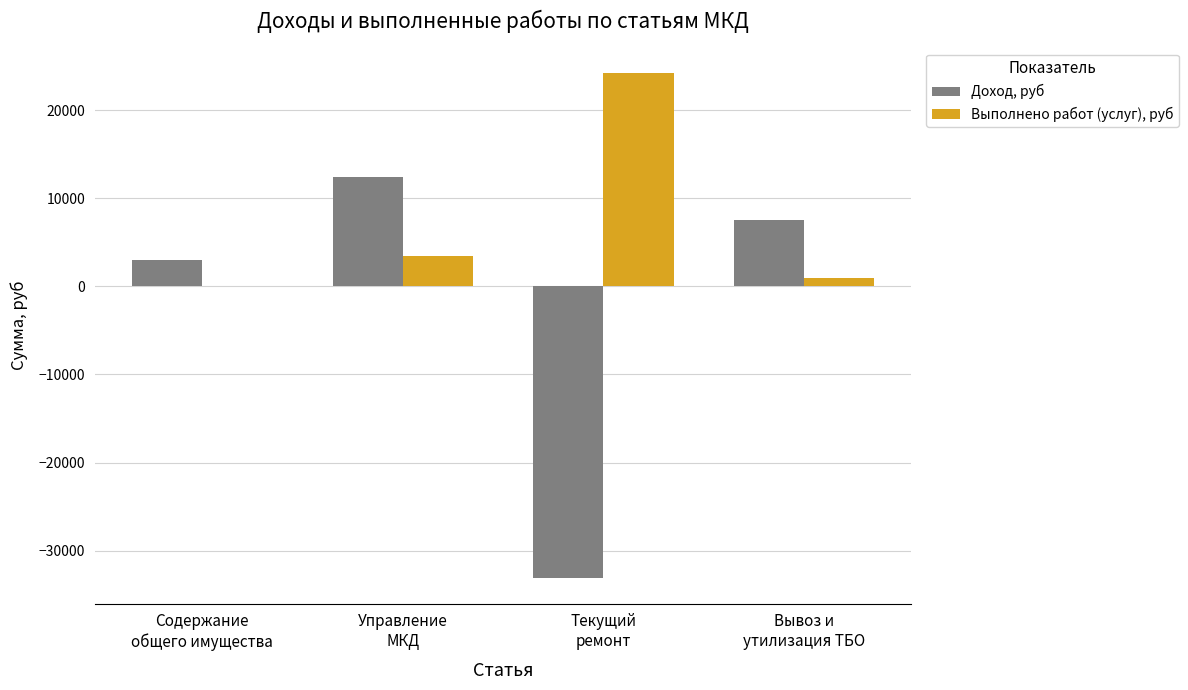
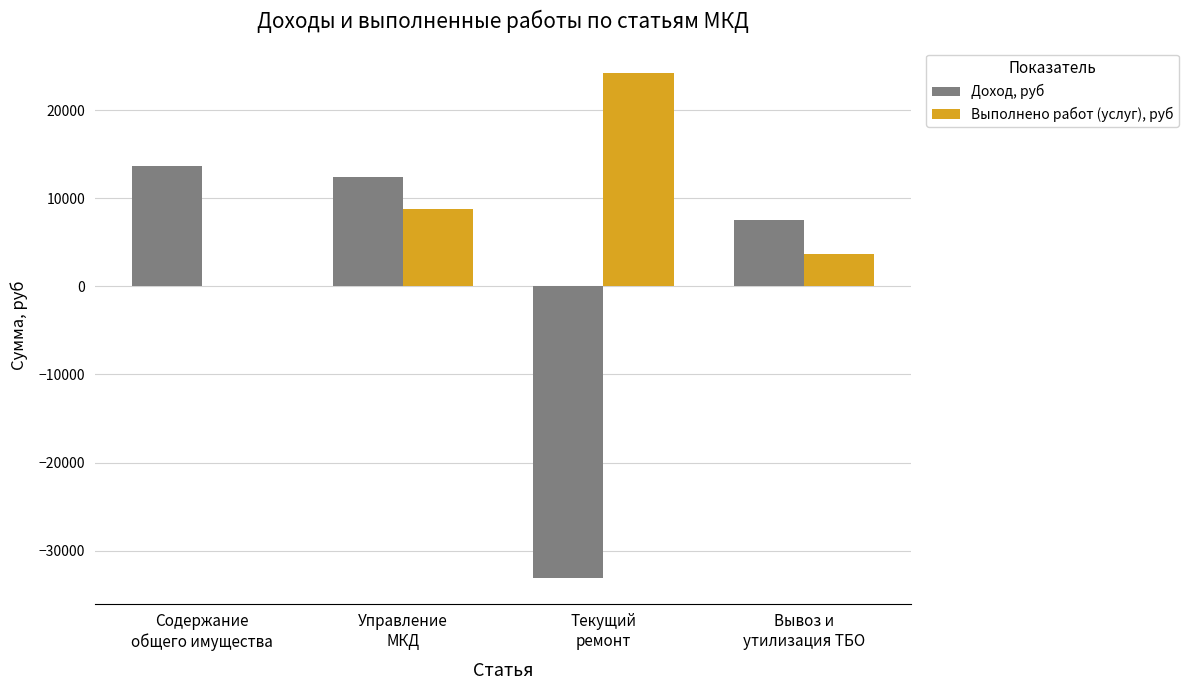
Доход, руб, Содержание общего имущества: 3000 -> 14000
Выполнено работ (услуг), руб, Управление МКД: 3000 -> 9000
Выполнено работ (услуг), руб, Вывоз и утилизация ТБО: 1000 -> 4000
